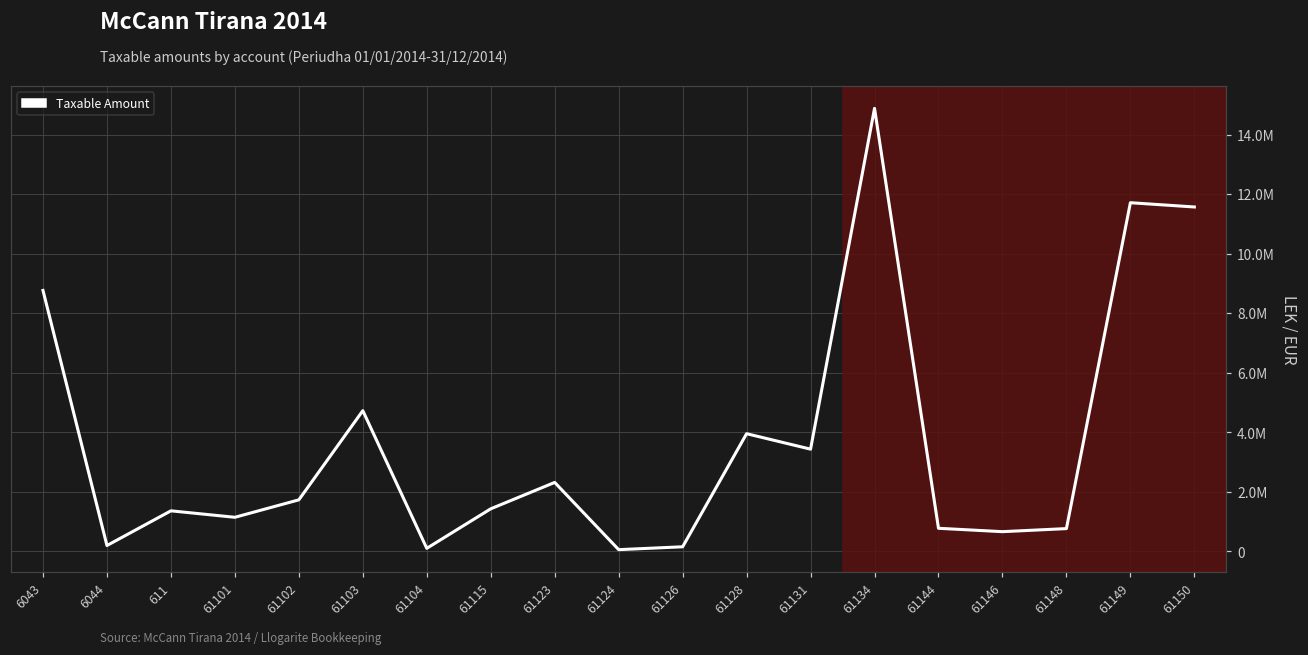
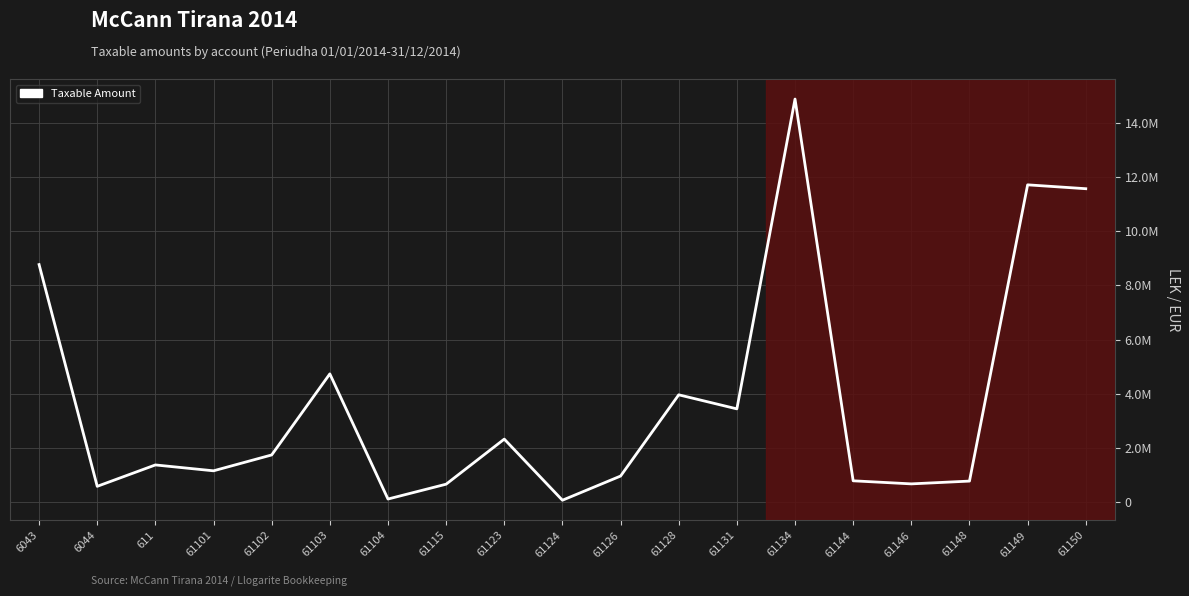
6044: 200000 -> 600000
61115: 1400000 -> 700000
61126: 200000 -> 1000000
